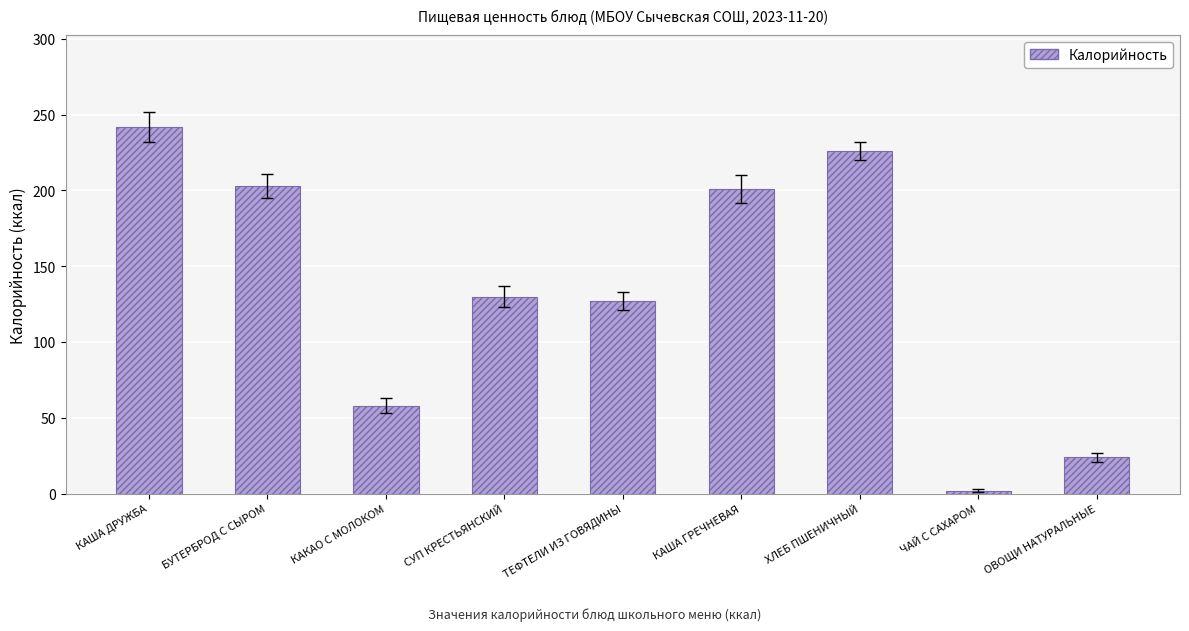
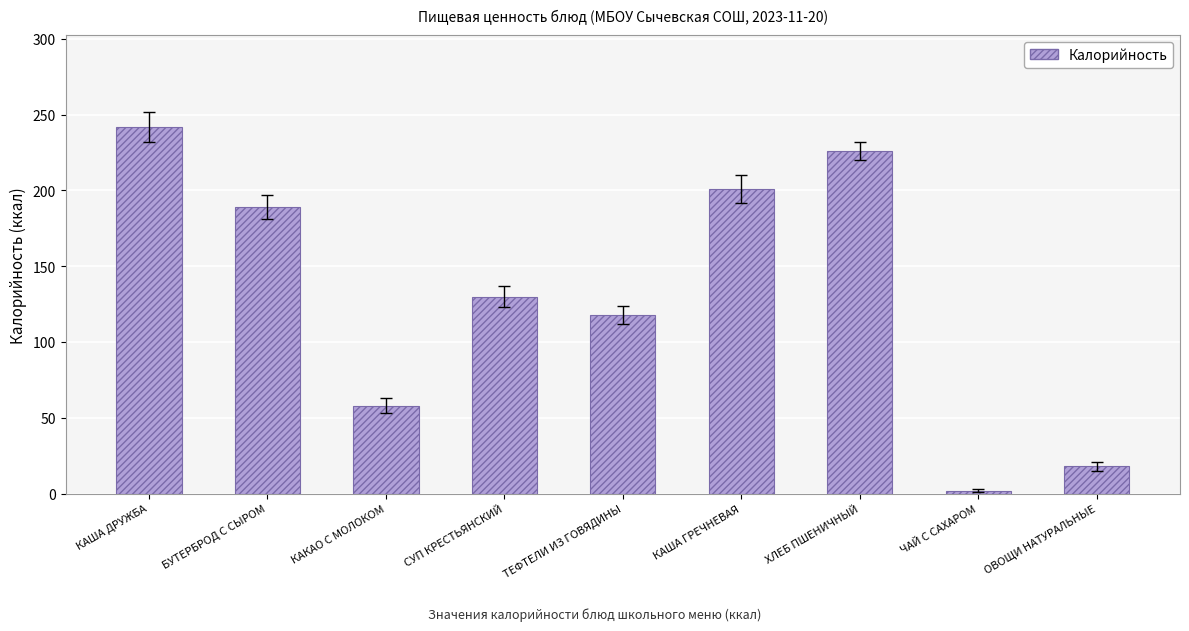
Калорийность, БУТЕРБРОД С СЫРОМ: 203 -> 189
Калорийность, ТЕФТЕЛИ ИЗ ГОВЯДИНЫ: 127 -> 118
Калорийность, ОВОЩИ НАТУРАЛЬНЫЕ: 24 -> 18
